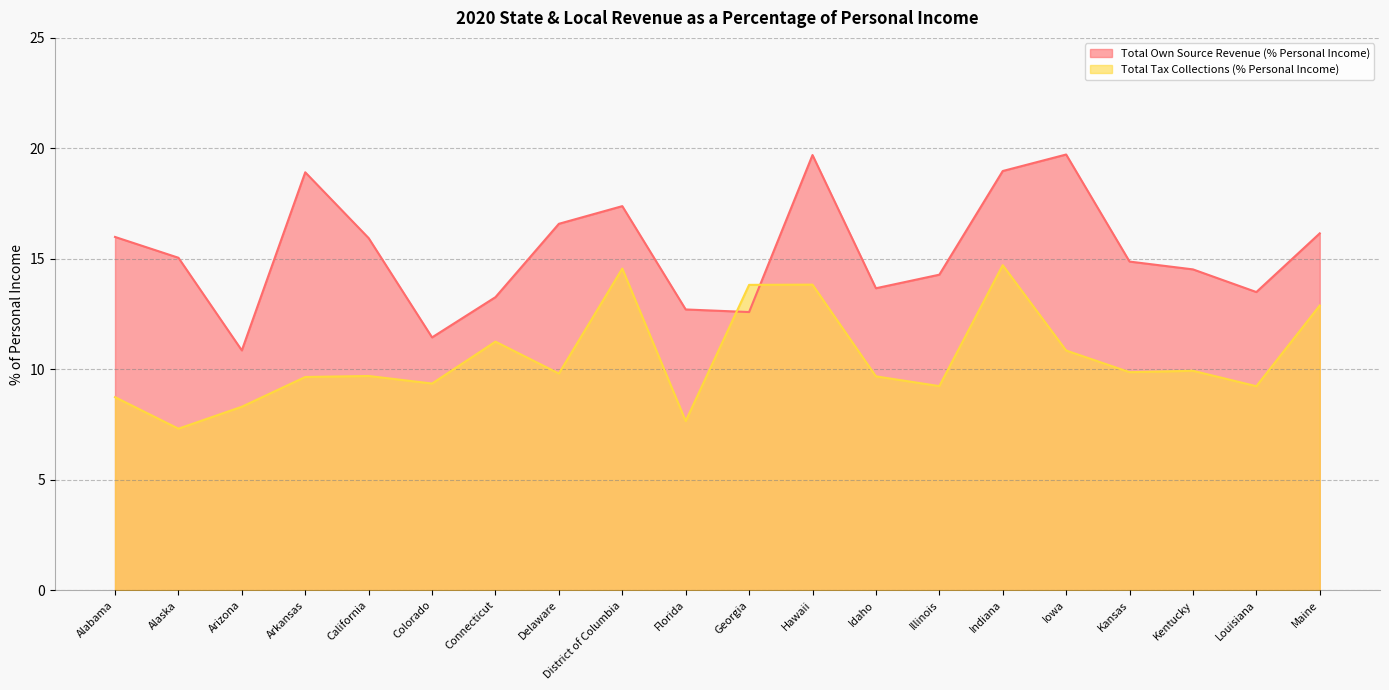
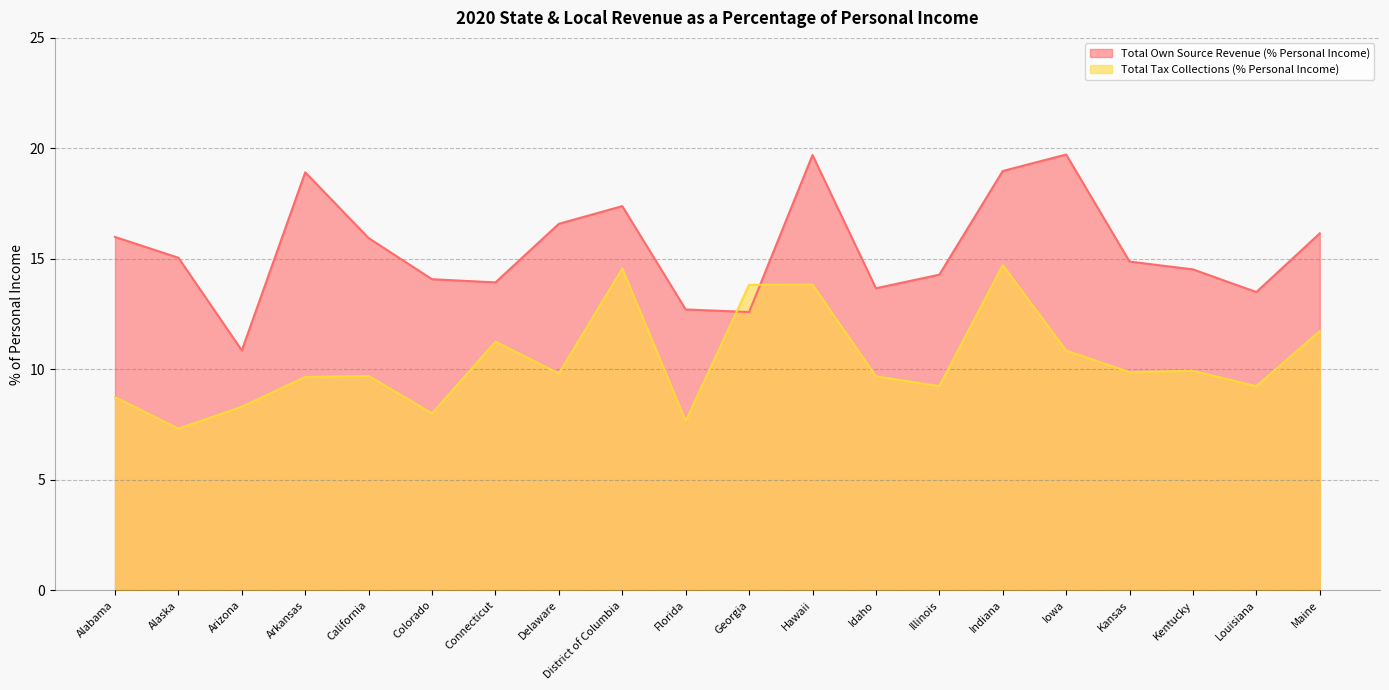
Total Own Source Revenue (% Personal Income), Colorado: 11.4 -> 14.1
Total Tax Collections (% Personal Income), Colorado: 9.4 -> 8.0
Total Own Source Revenue (% Personal Income), Connecticut: 13.3 -> 13.9
Total Tax Collections (% Personal Income), Maine: 12.9 -> 11.7
